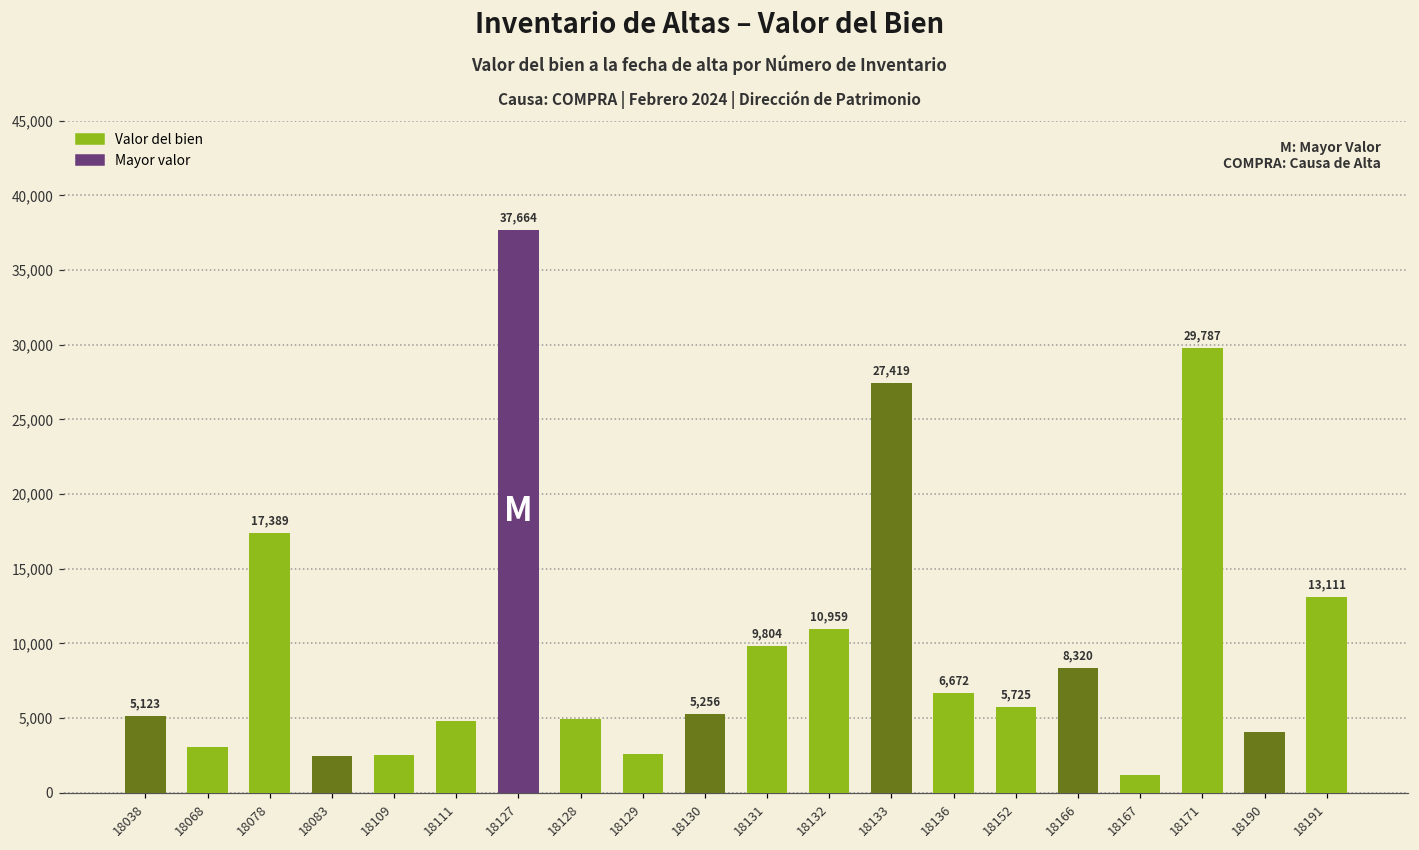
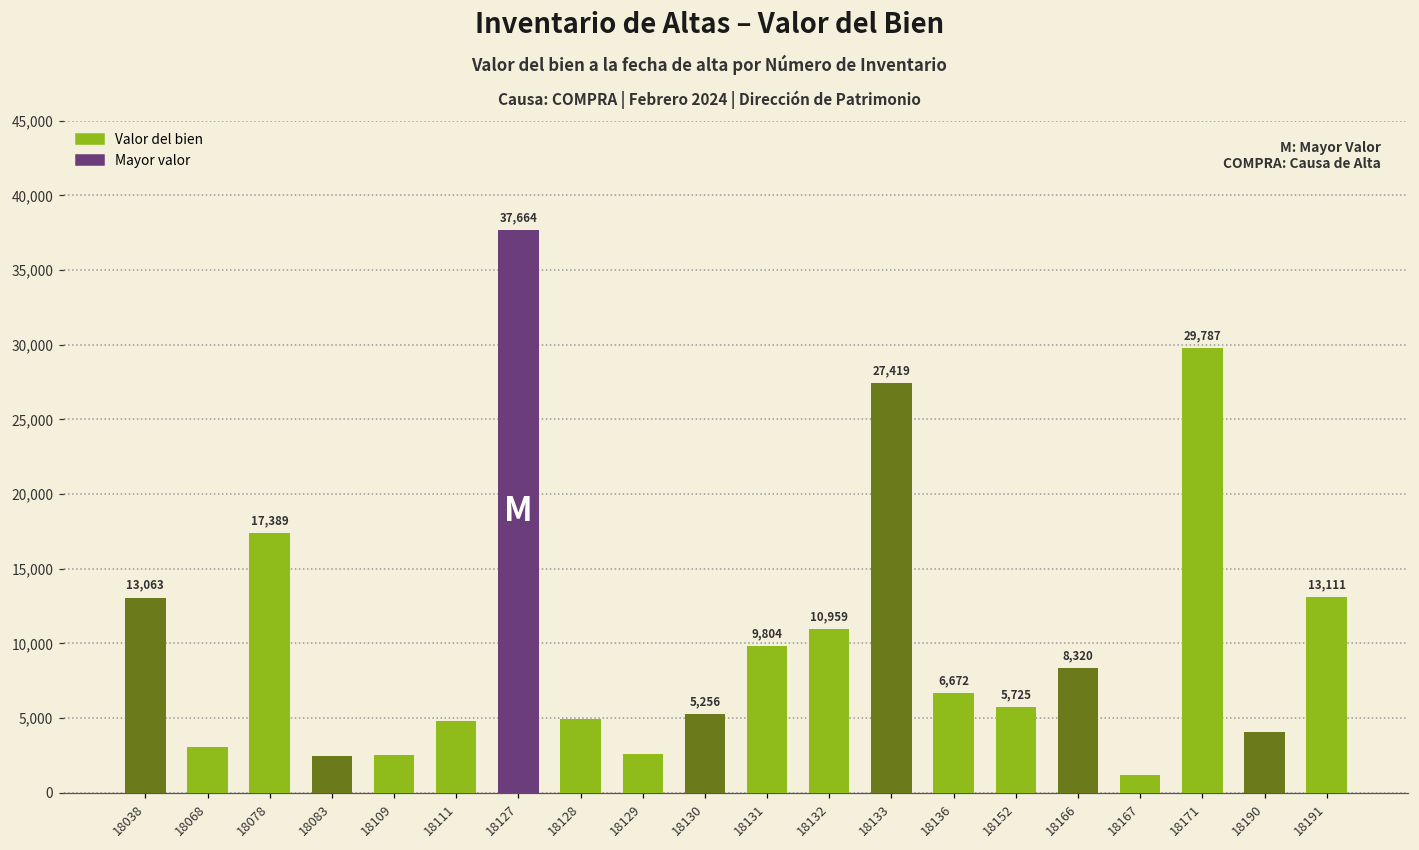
18038: 5,123 -> 13,063
